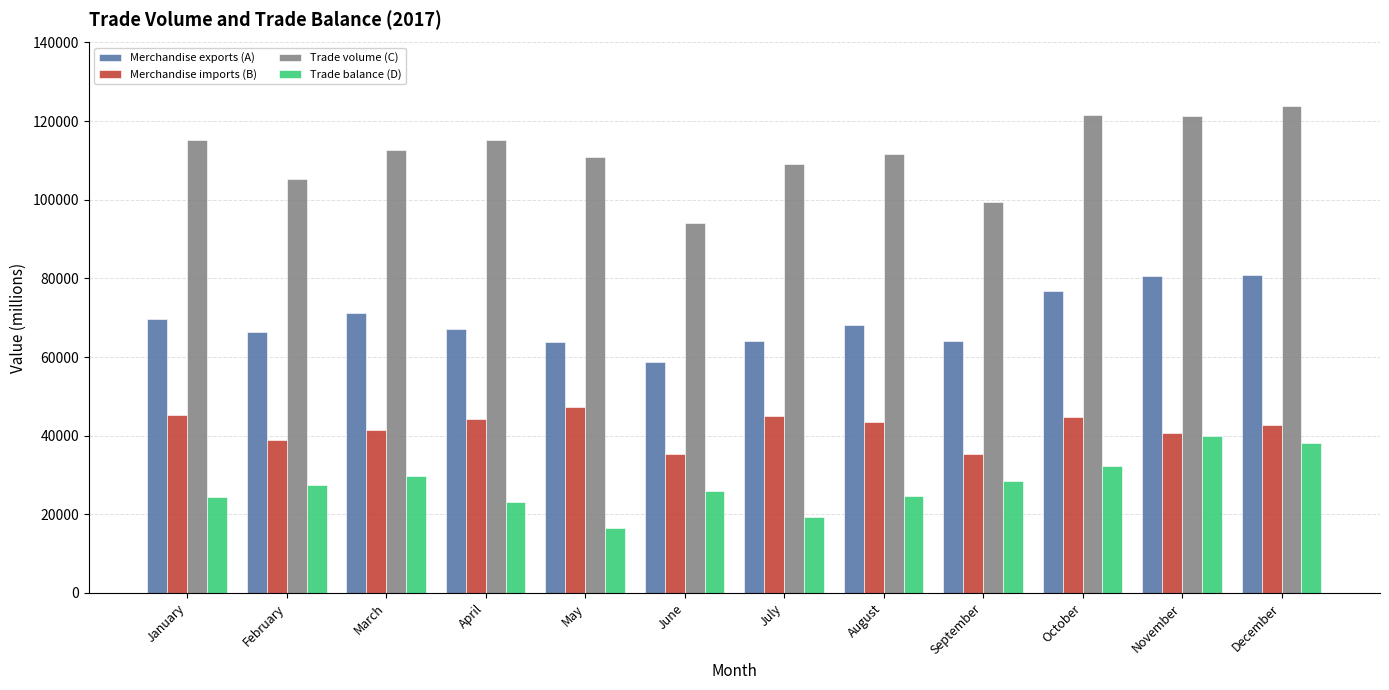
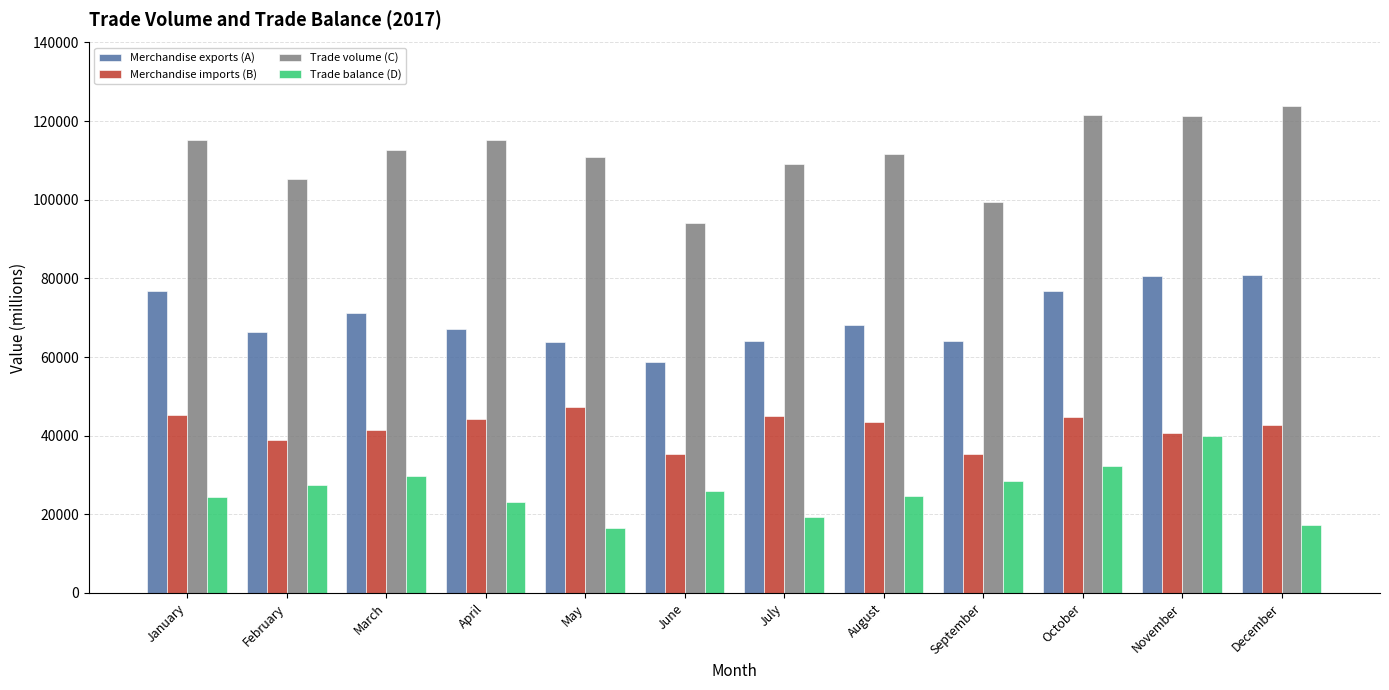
Merchandise exports (A), January: 70000 -> 77000
Trade balance (D), December: 38000 -> 17000
